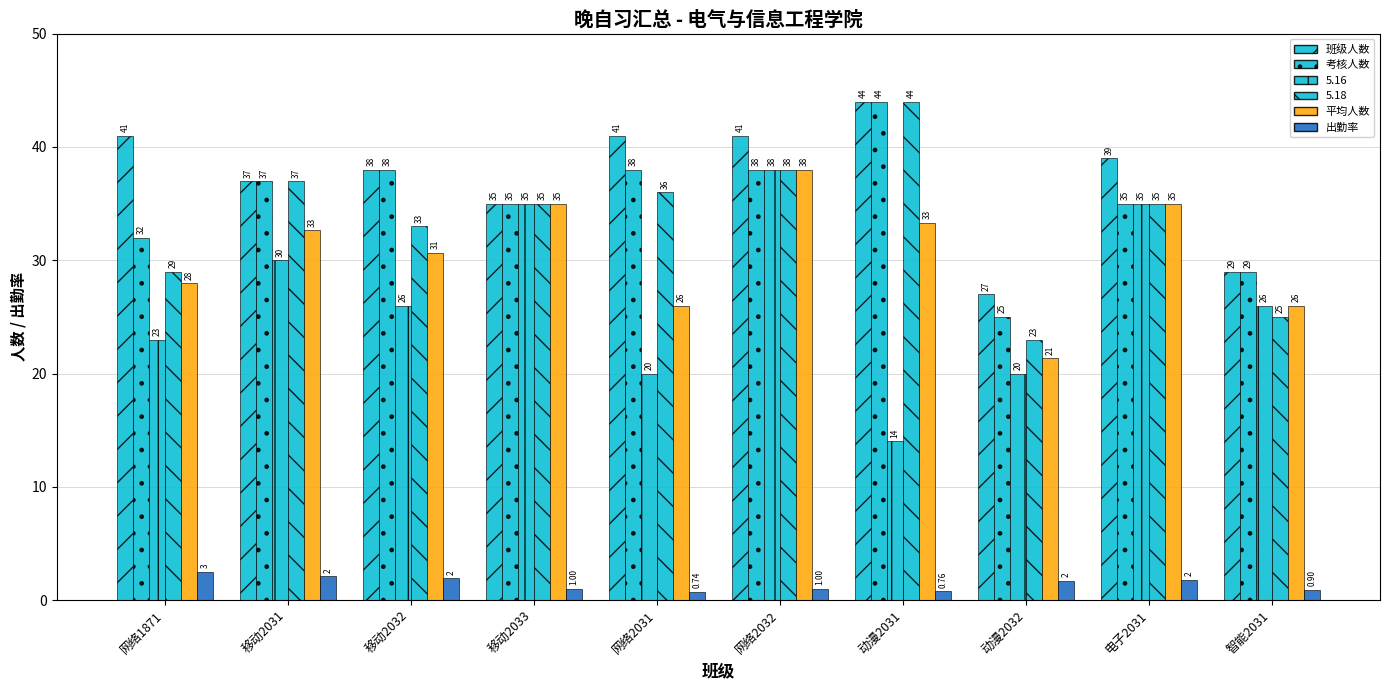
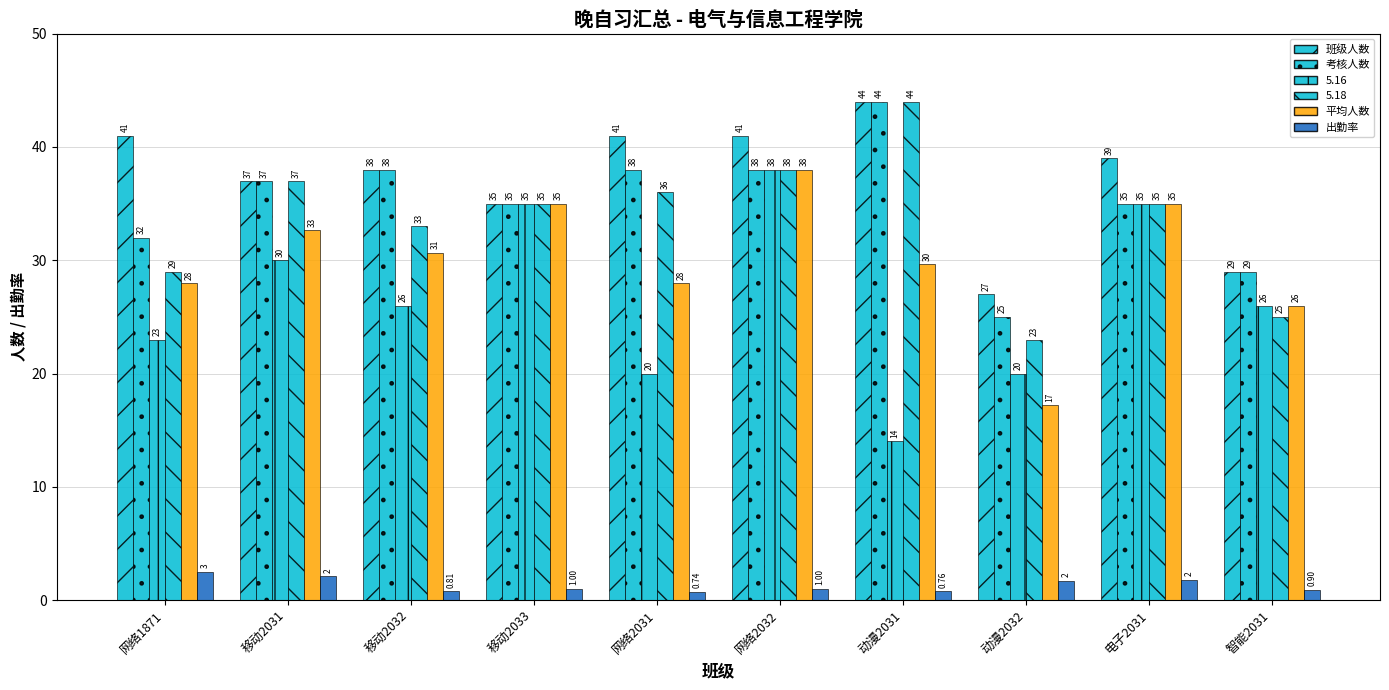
出勤率, 移动2032: 2 -> 0.81
平均人数, 网络2031: 26 -> 28
平均人数, 动漫2031: 33 -> 30
平均人数, 动漫2032: 21 -> 17
